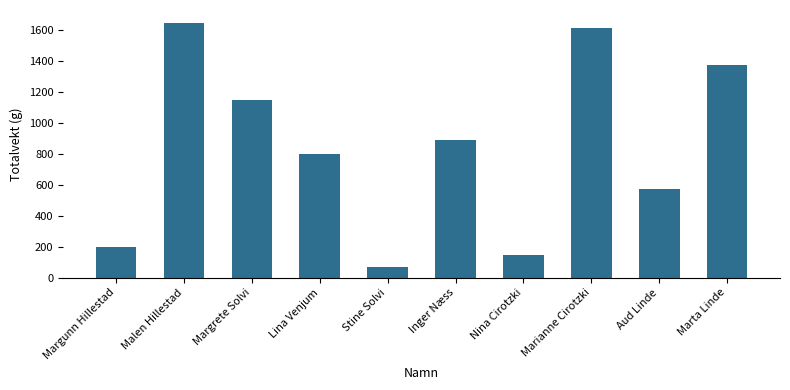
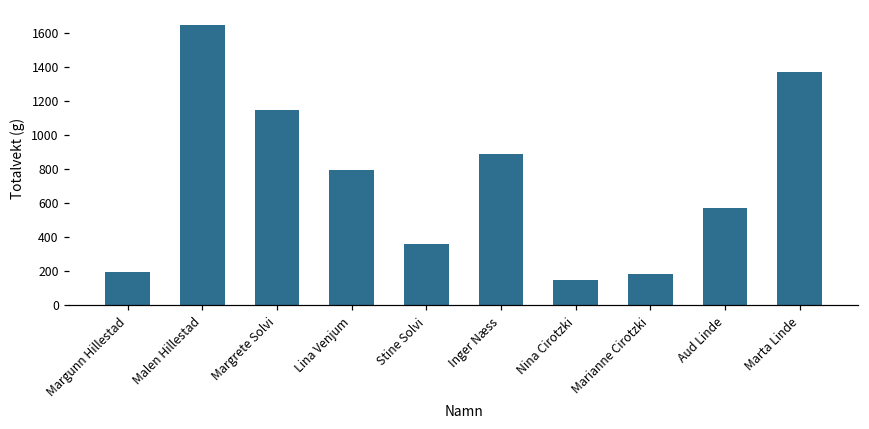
Stine Solvi: 70 -> 360
Marianne Cirotzki: 1610 -> 190
